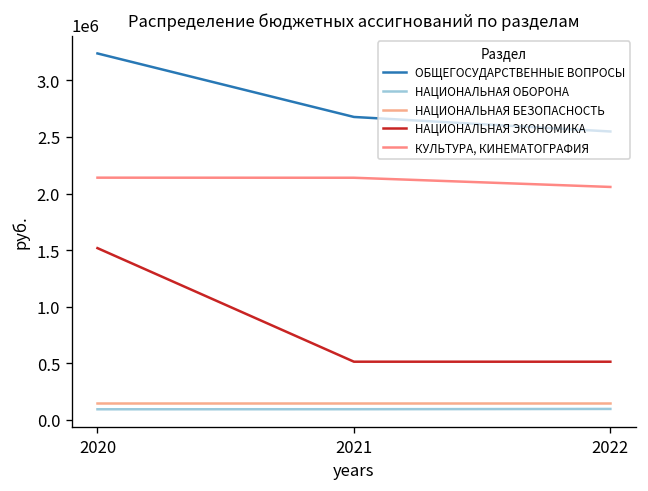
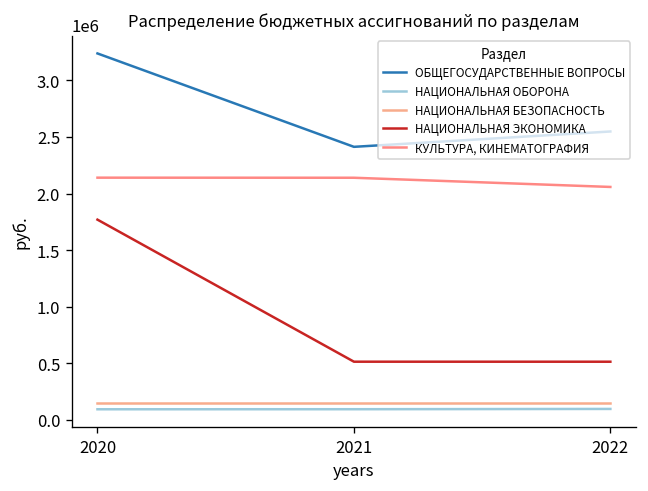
НАЦИОНАЛЬНАЯ ЭКОНОМИКА, 2020: 1500000 -> 1800000
ОБЩЕГОСУДАРСТВЕННЫЕ ВОПРОСЫ, 2021: 2700000 -> 2400000
